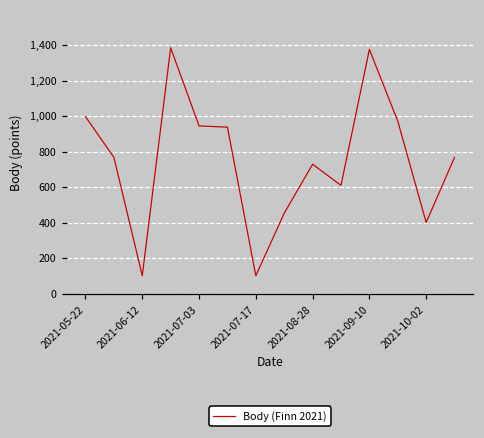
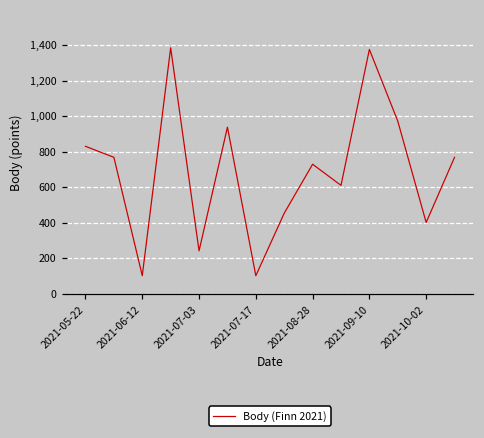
2021-05-22: 1,000 -> 830
2021-07-03: 950 -> 240
